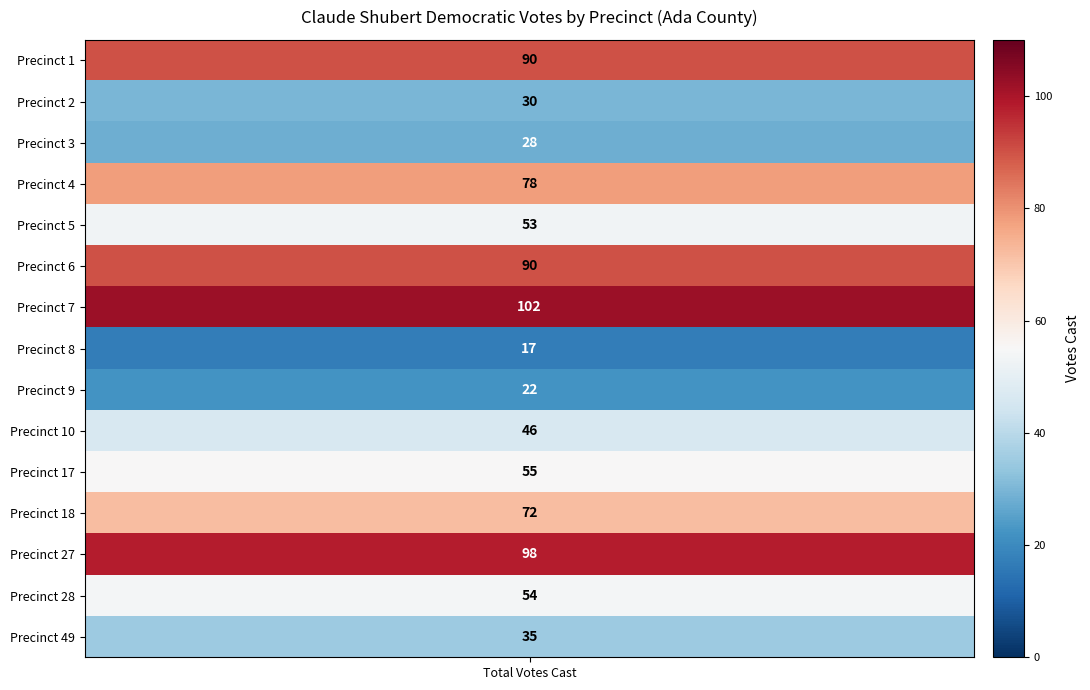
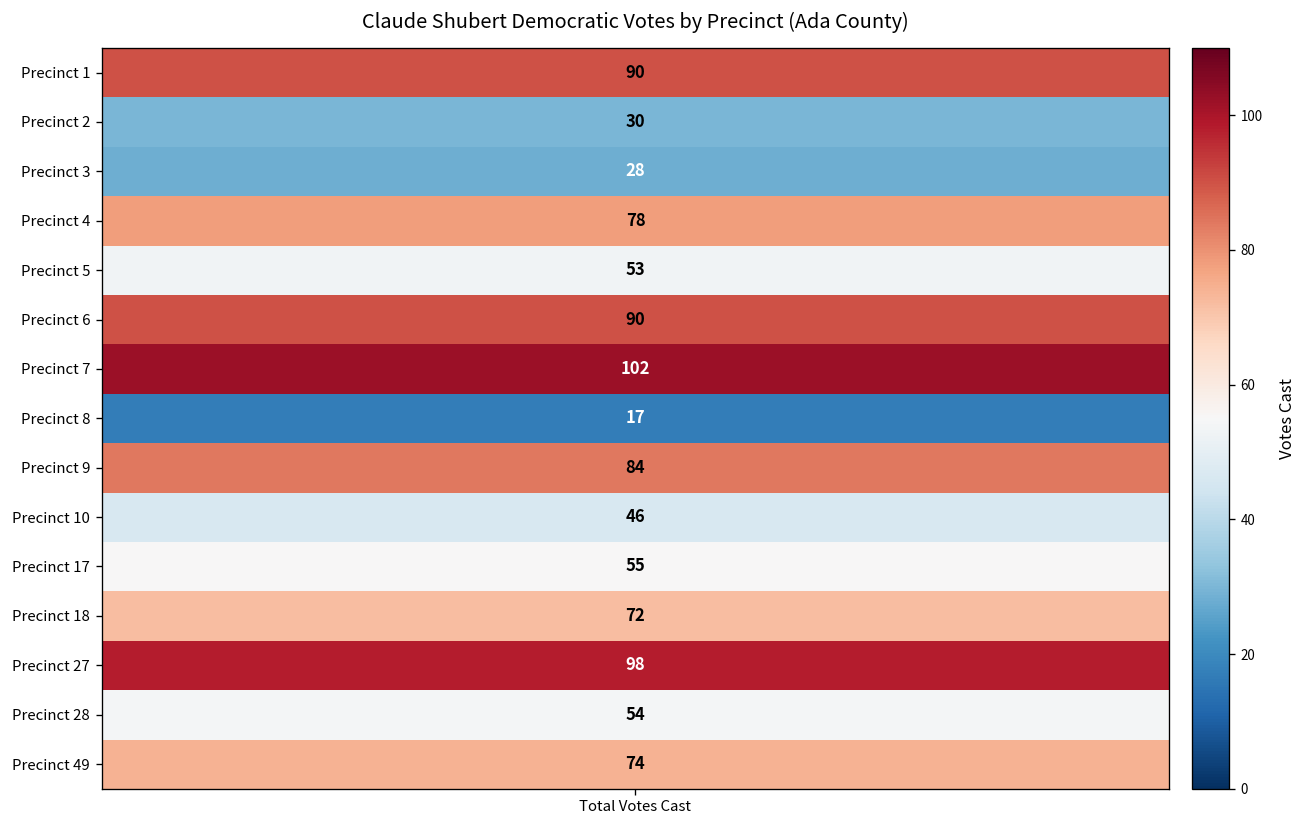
Precinct 9, Total Votes Cast: 22 -> 84
Precinct 49, Total Votes Cast: 35 -> 74
